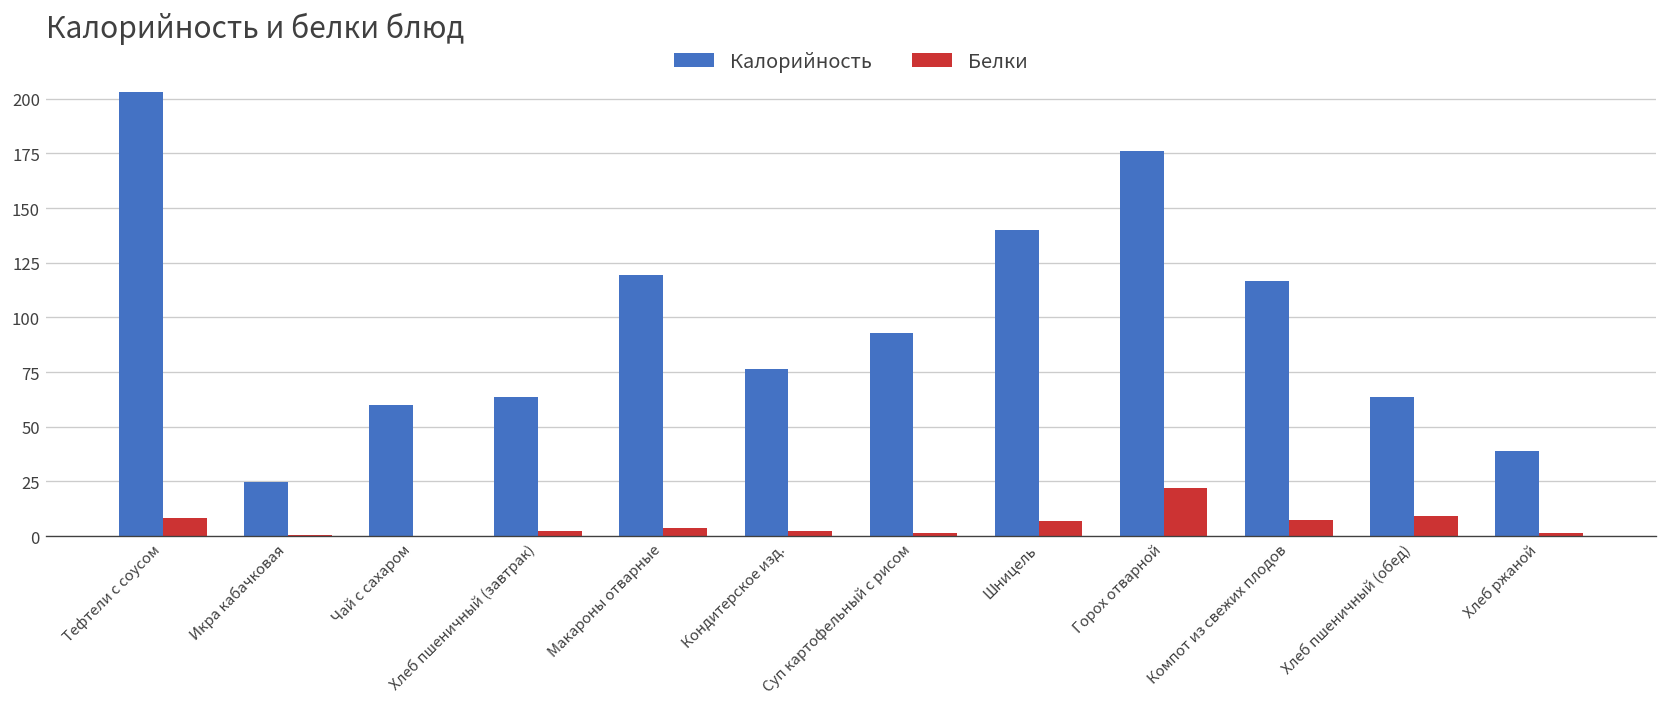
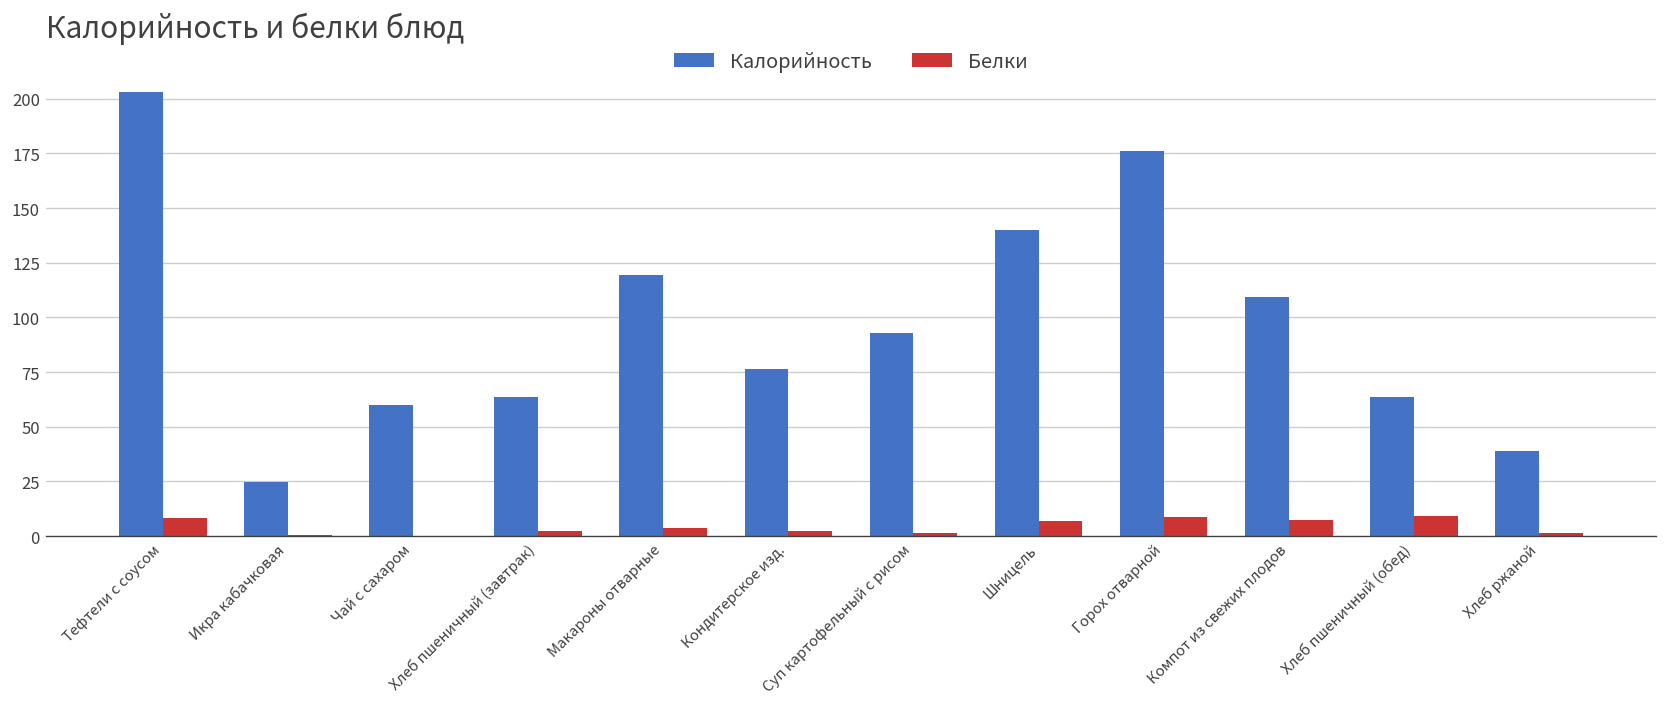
Белки, Горох отварной: 22 -> 9
Калорийность, Компот из свежих плодов: 117 -> 109
